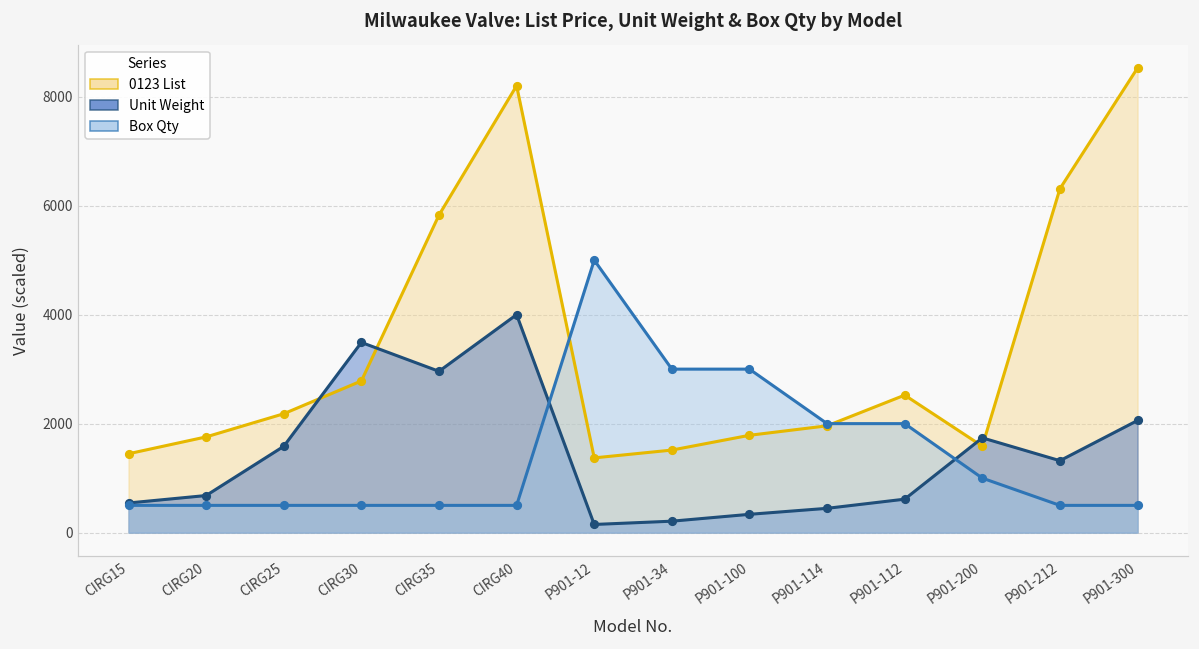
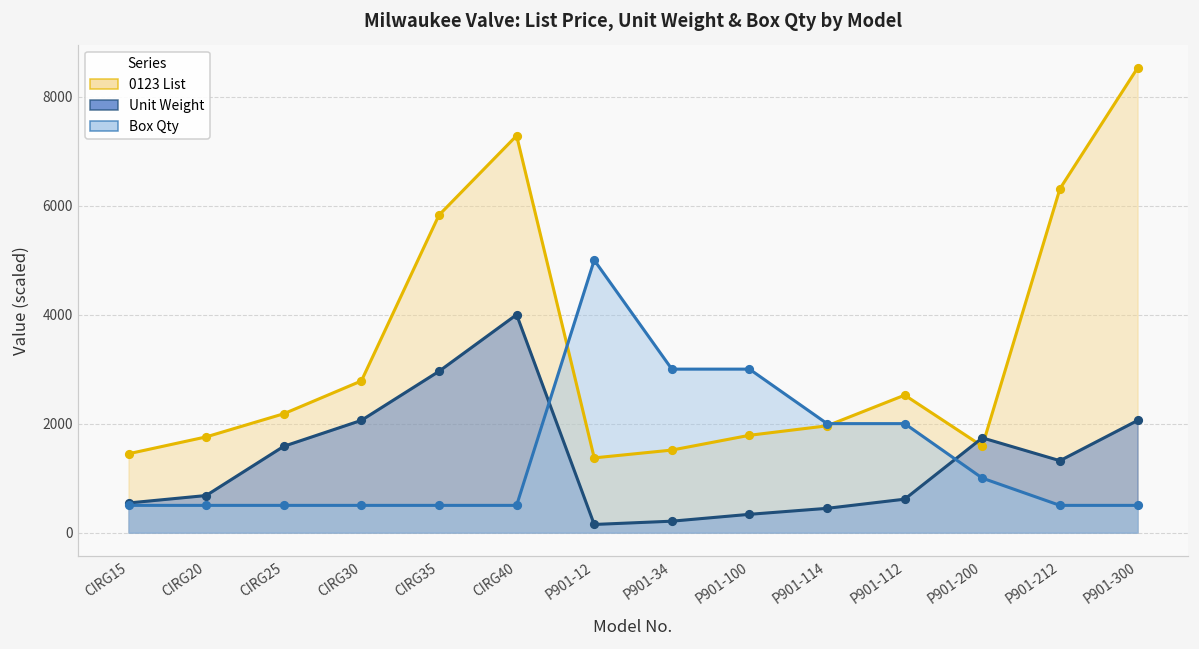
Unit Weight, CIRG30: 3500 -> 2100
0123 List, CIRG40: 8200 -> 7300
